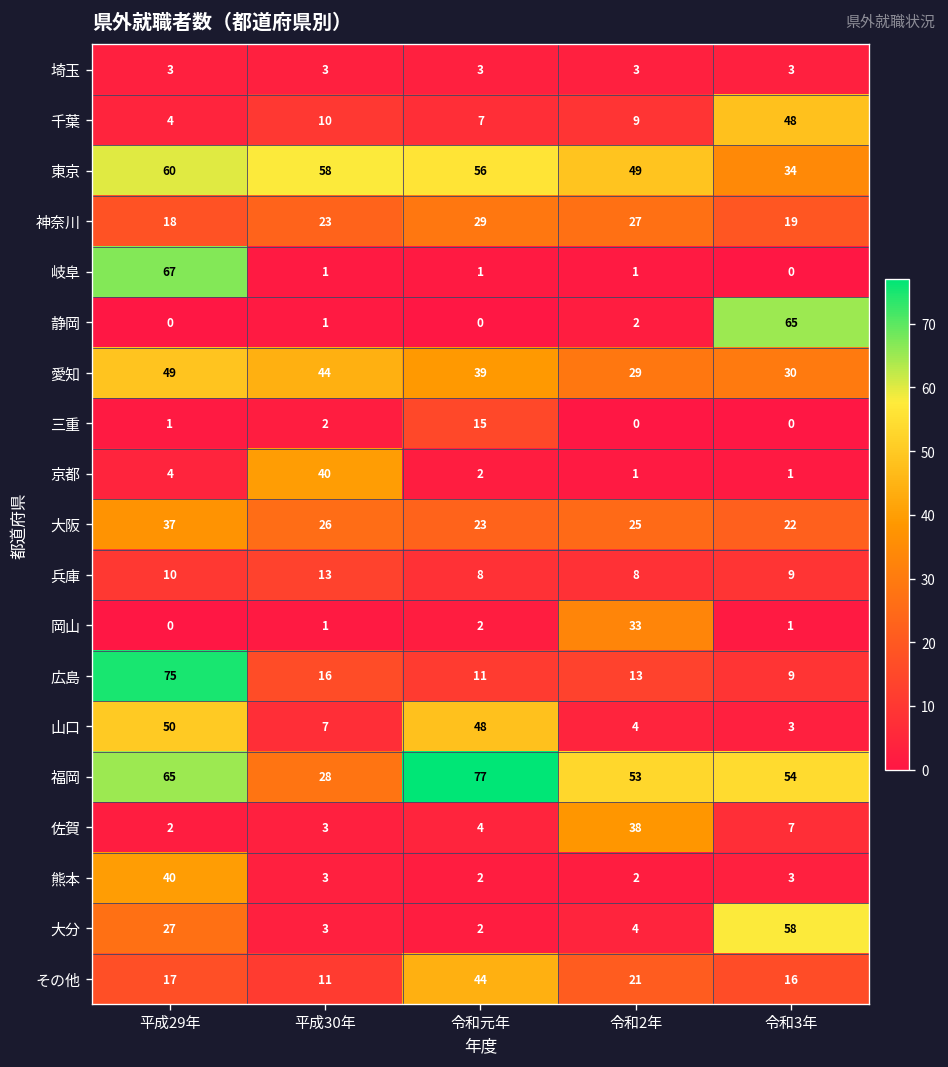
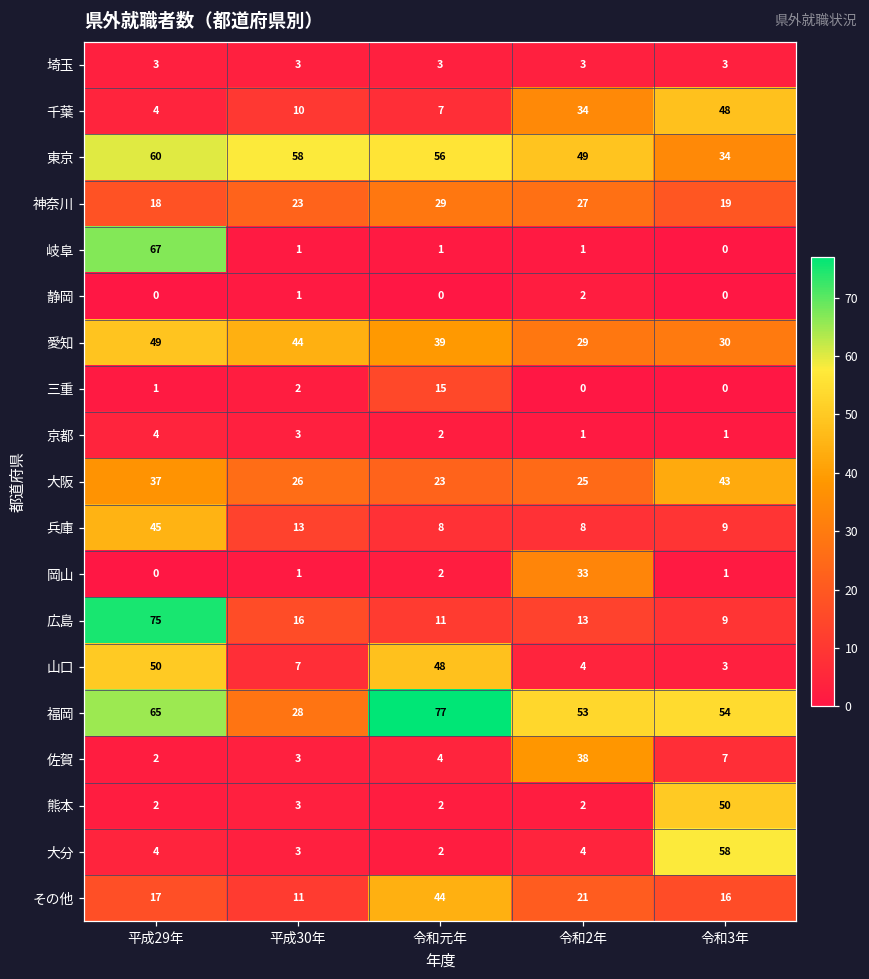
千葉, 令和2年: 9 -> 34
静岡, 令和3年: 65 -> 0
京都, 平成30年: 40 -> 3
大阪, 令和3年: 22 -> 43
兵庫, 平成29年: 10 -> 45
熊本, 平成29年: 40 -> 2
熊本, 令和3年: 3 -> 50
大分, 平成29年: 27 -> 4
